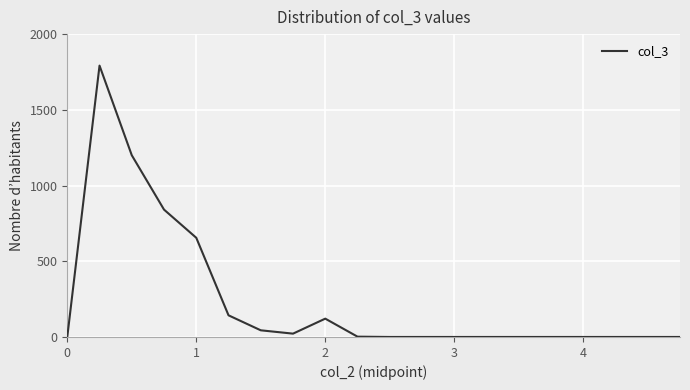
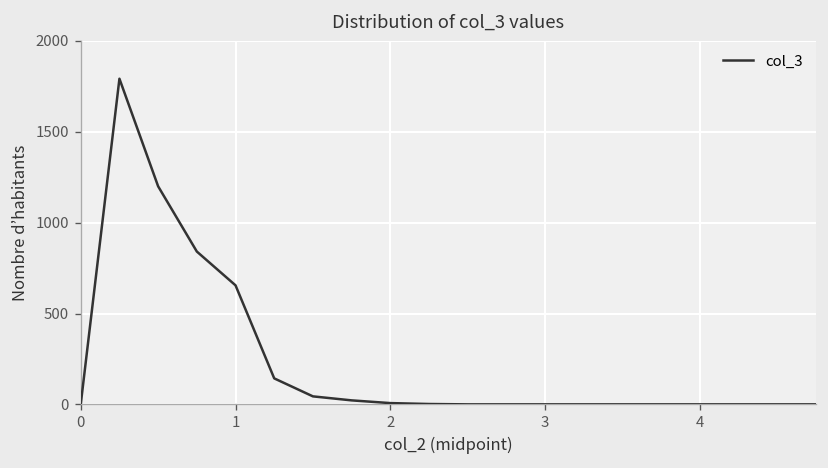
2: 120 -> 10
